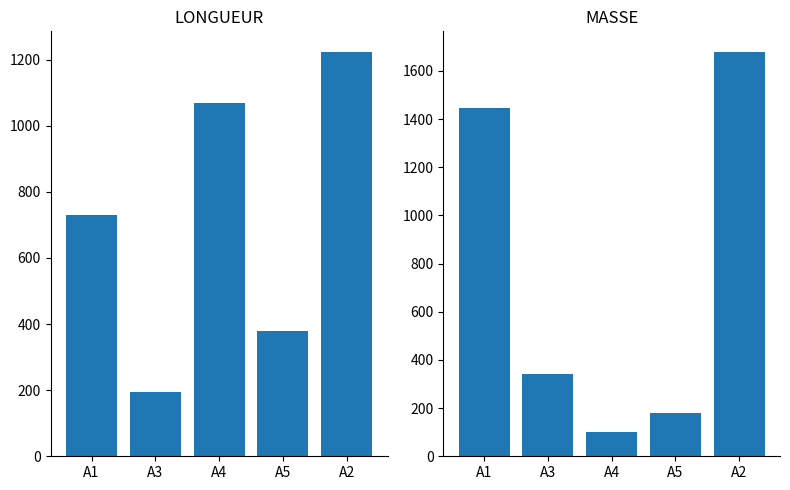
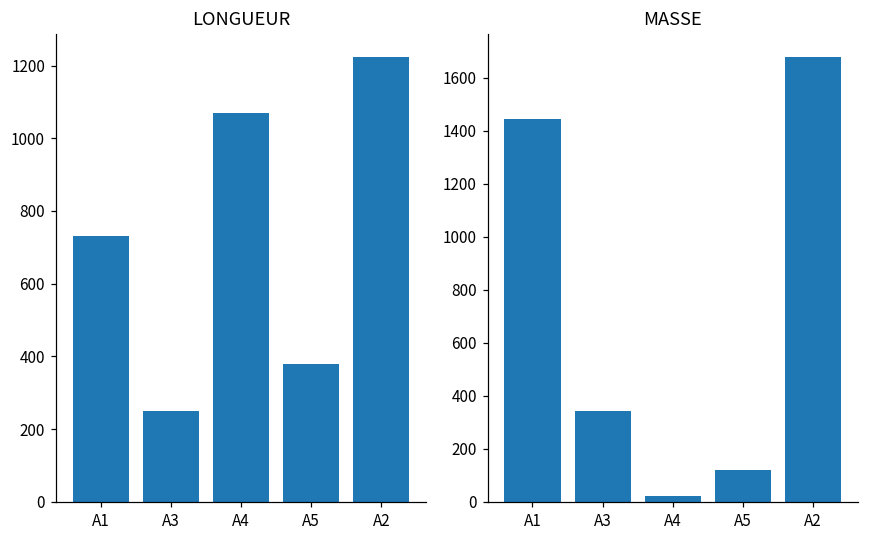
LONGUEUR, A3: 190 -> 250
MASSE, A4: 100 -> 20
MASSE, A5: 180 -> 120
